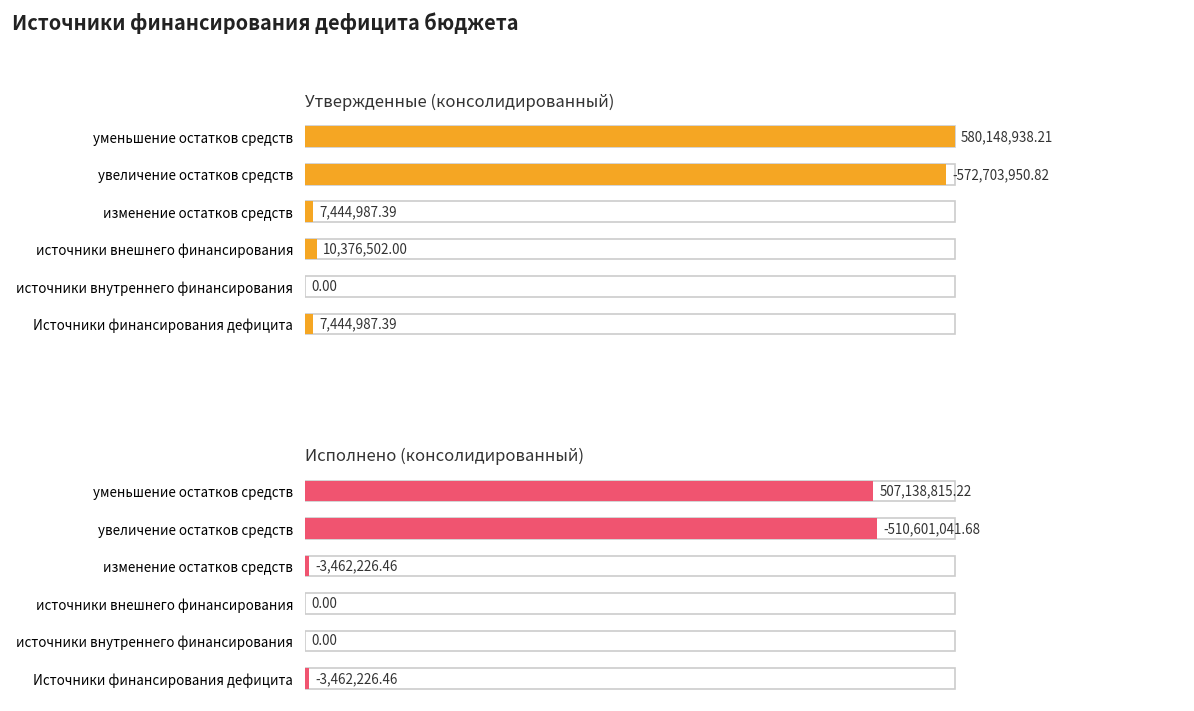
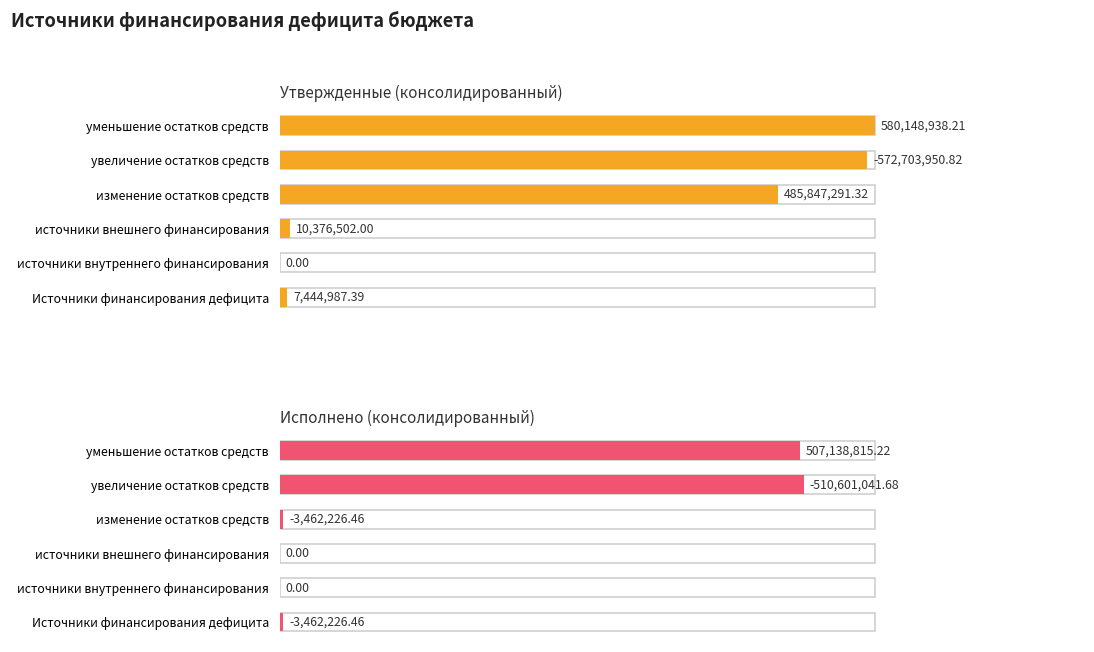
Утвержденные (консолидированный), изменение остатков средств: 7,444,987.39 -> 485,847,291.32
